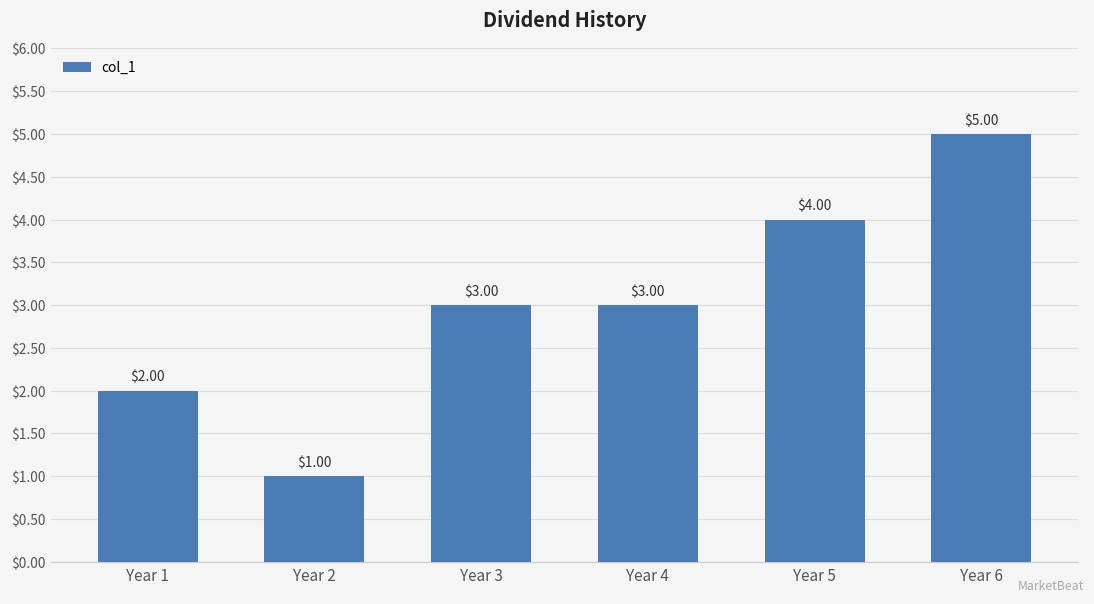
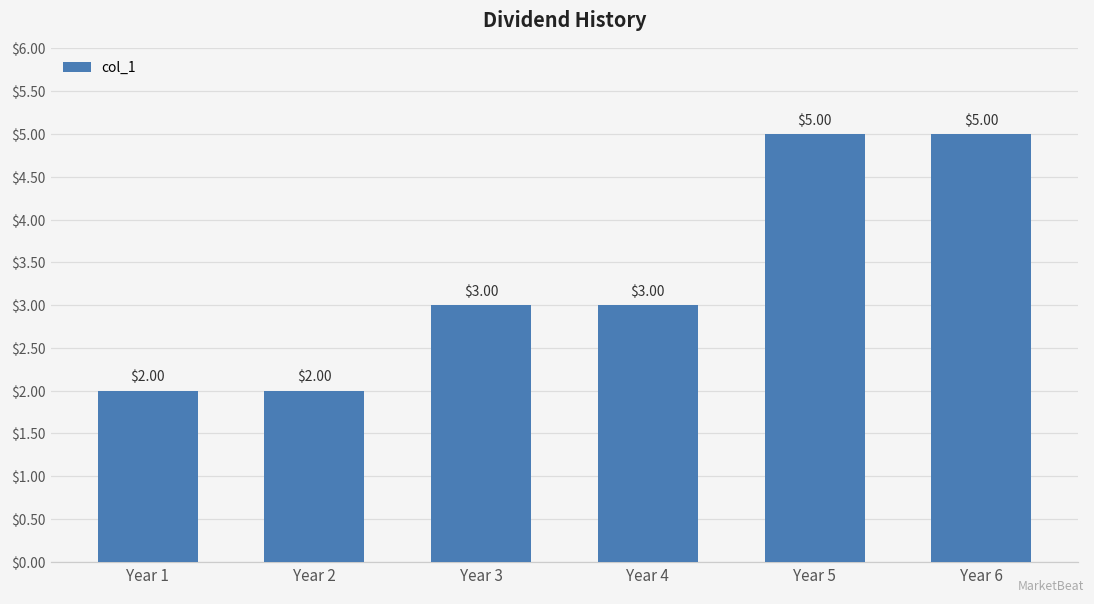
Year 2: $1.00 -> $2.00
Year 5: $4.00 -> $5.00
